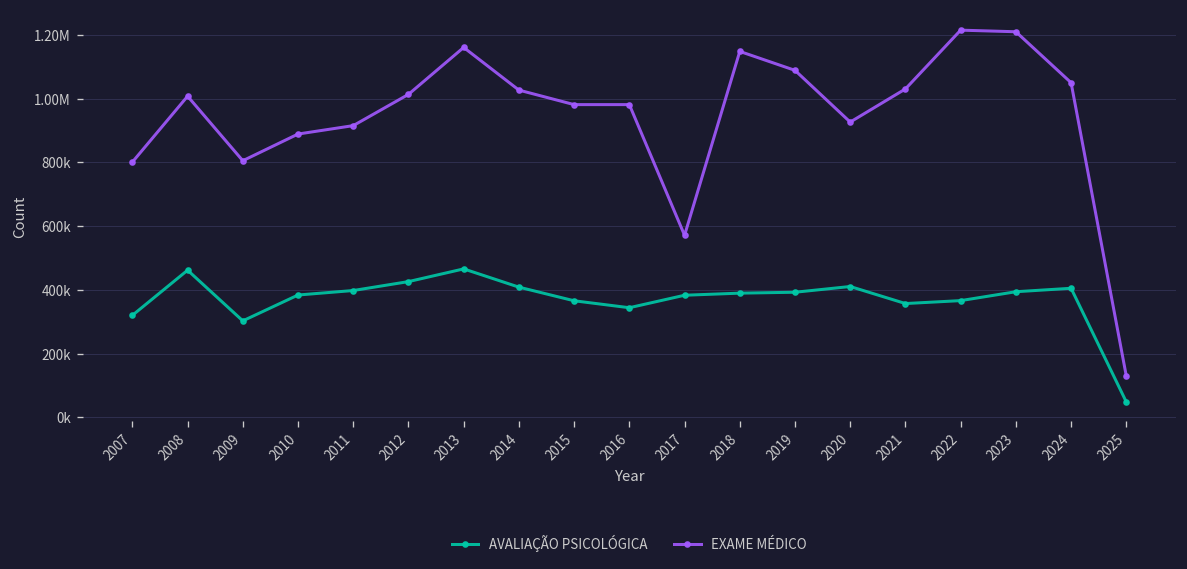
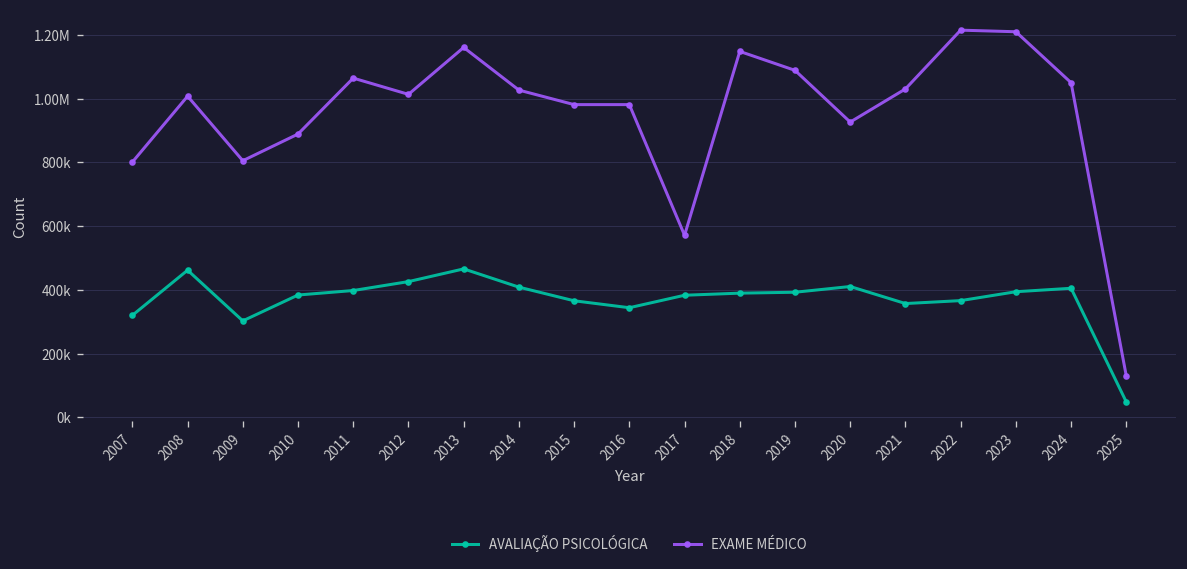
EXAME MÉDICO, 2011: 920000 -> 1060000
